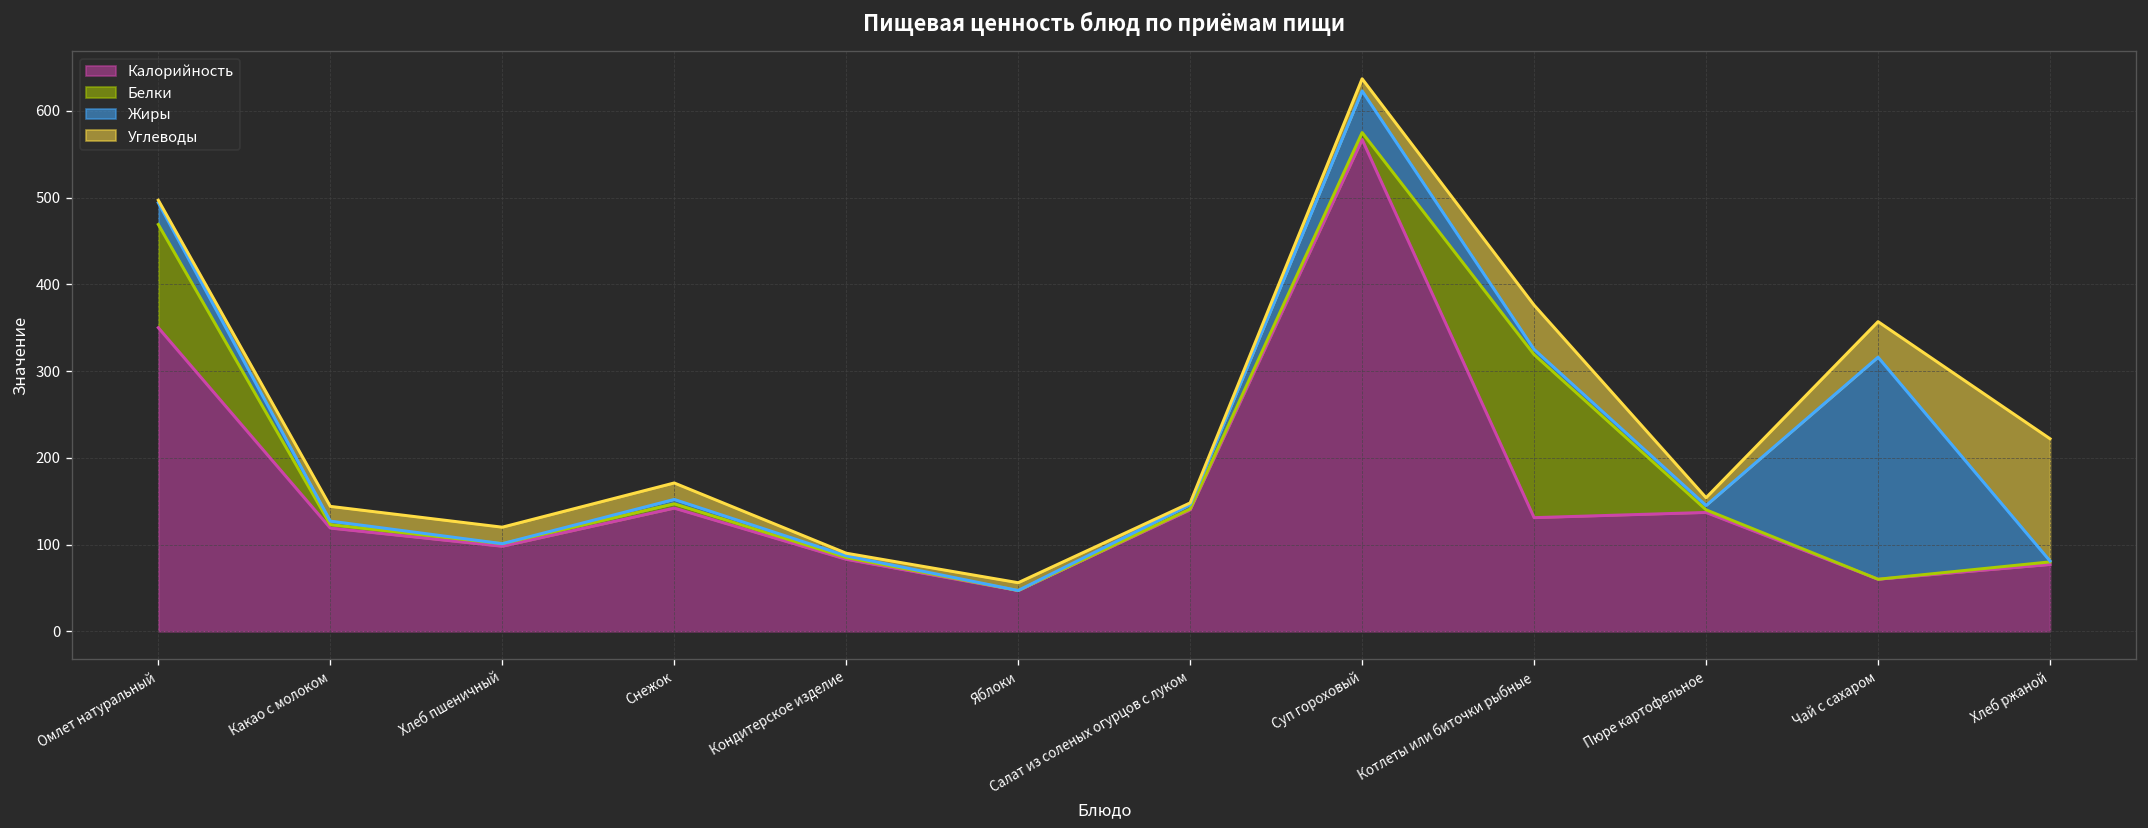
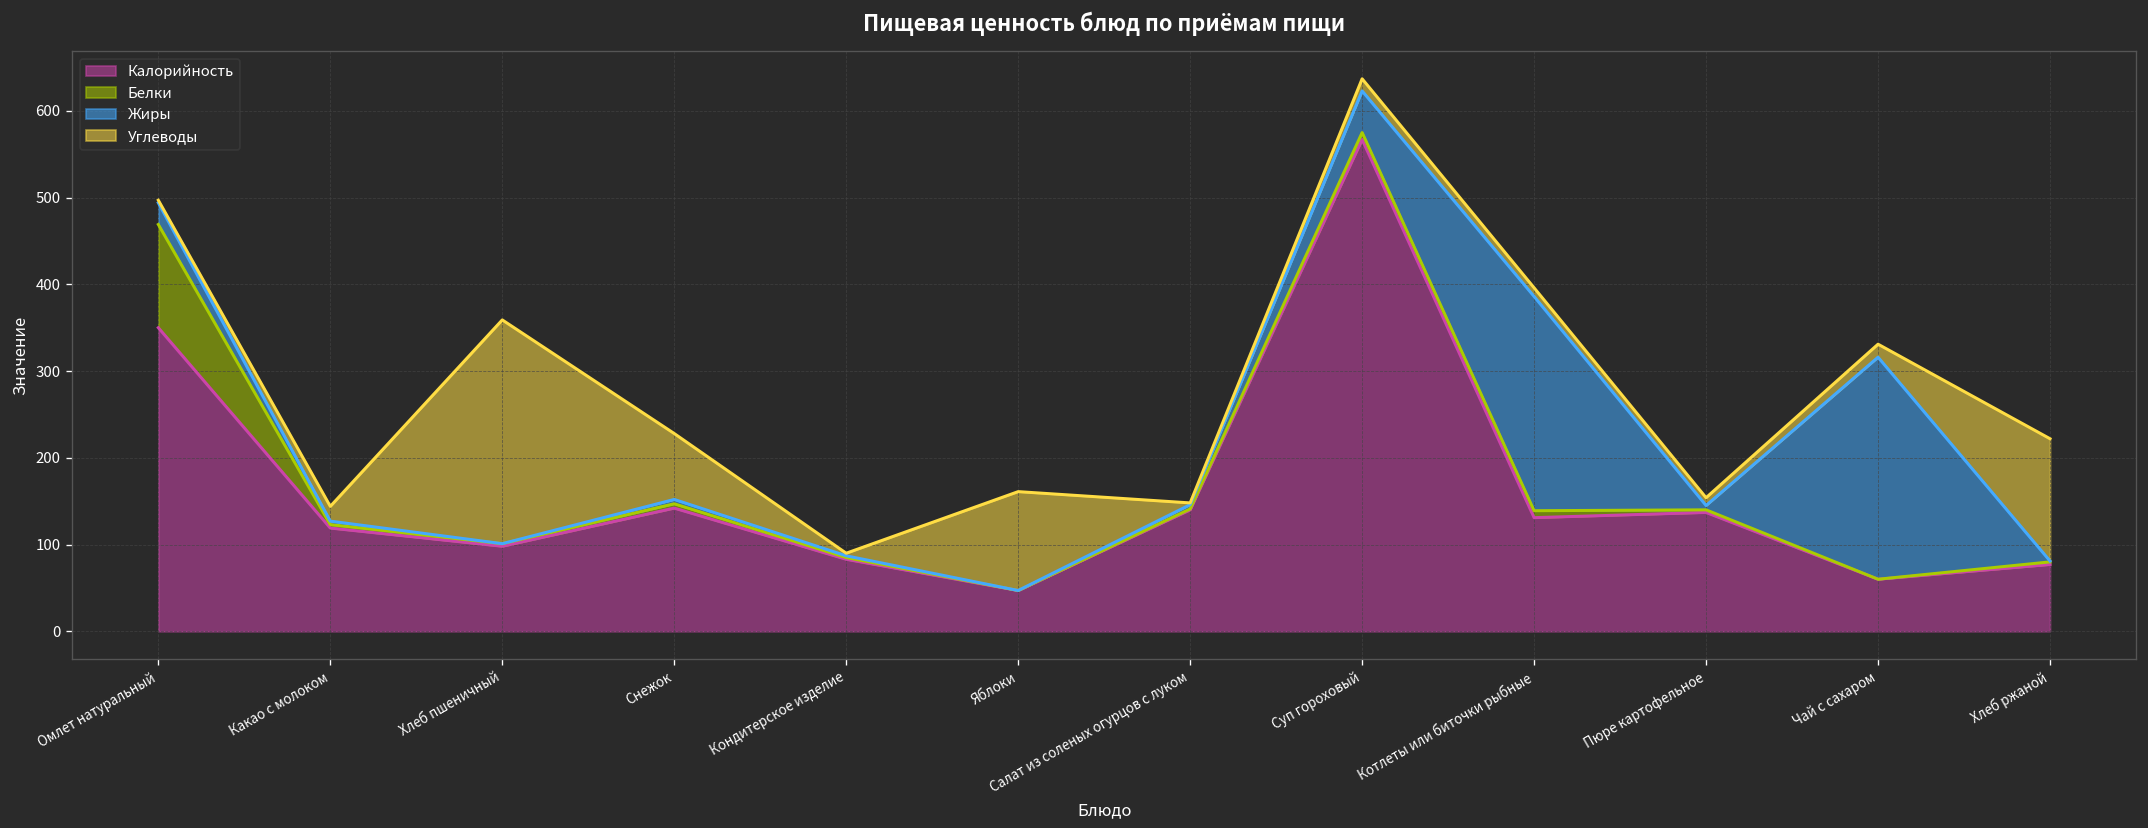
Углеводы, Хлеб пшеничный: 20 -> 260
Углеводы, Снежок: 20 -> 80
Углеводы, Яблоки: 10 -> 110
Белки, Котлеты или биточки рыбные: 190 -> 10
Жиры, Котлеты или биточки рыбные: 10 -> 250
Углеводы, Котлеты или биточки рыбные: 50 -> 10
Углеводы, Чай с сахаром: 40 -> 20
